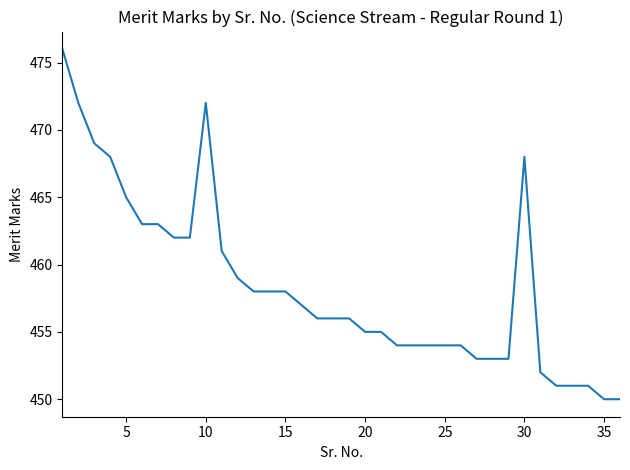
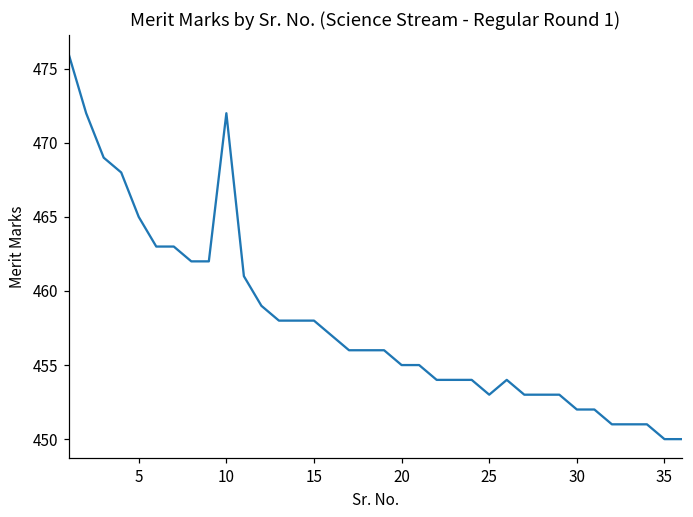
25: 454 -> 453
30: 468 -> 452
